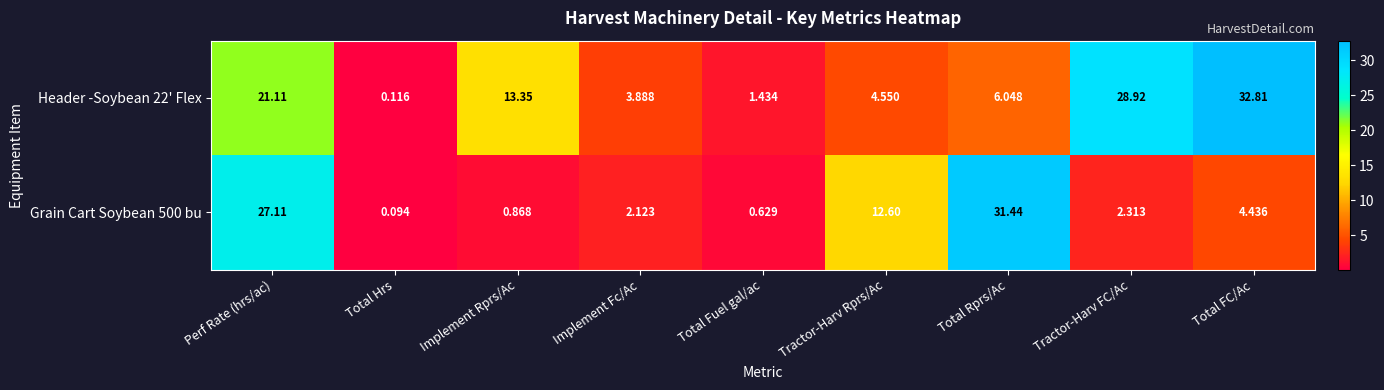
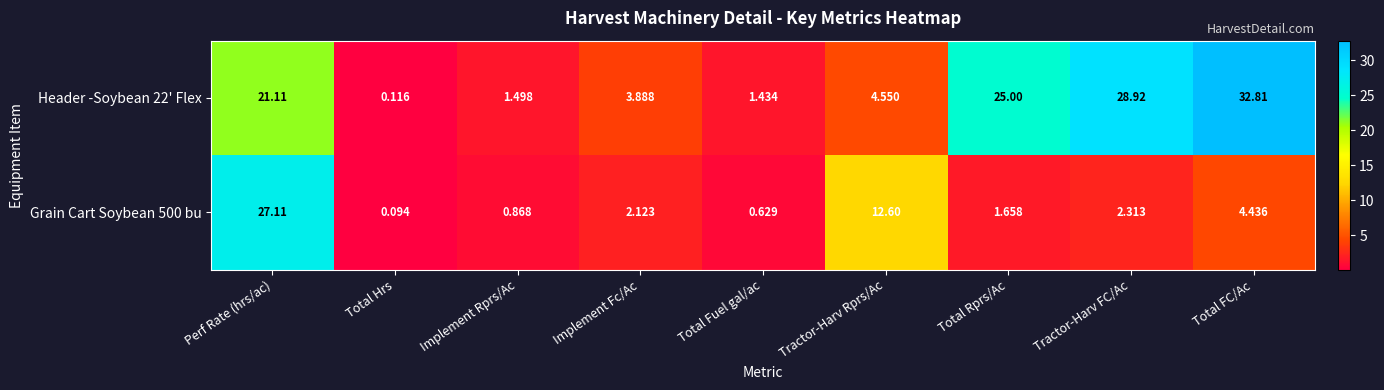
Header -Soybean 22' Flex, Implement Rprs/Ac: 13.35 -> 1.498
Header -Soybean 22' Flex, Total Rprs/Ac: 6.048 -> 25.00
Grain Cart Soybean 500 bu, Total Rprs/Ac: 31.44 -> 1.658
